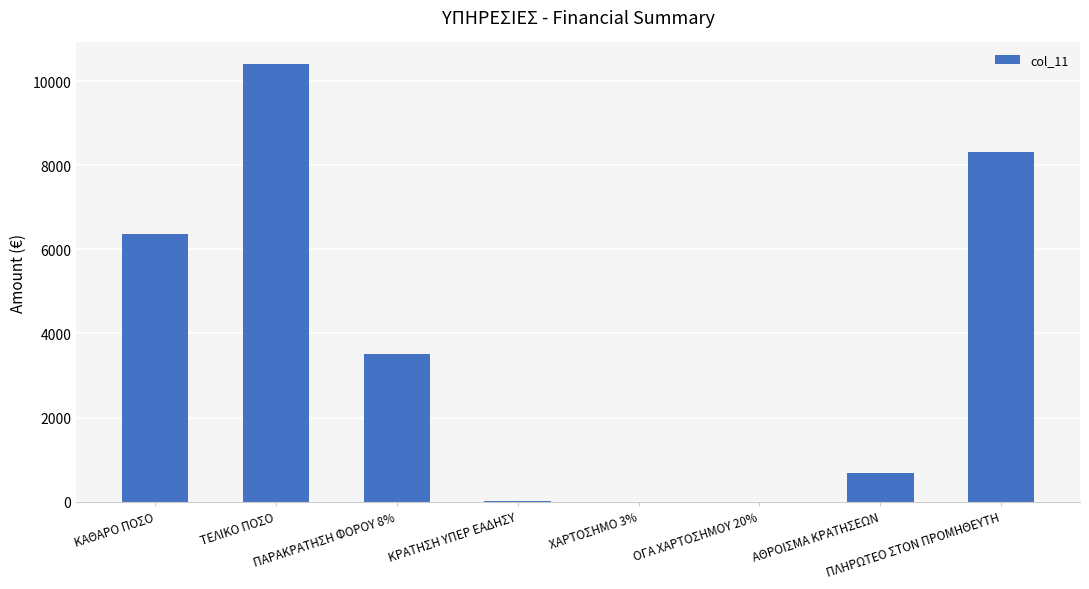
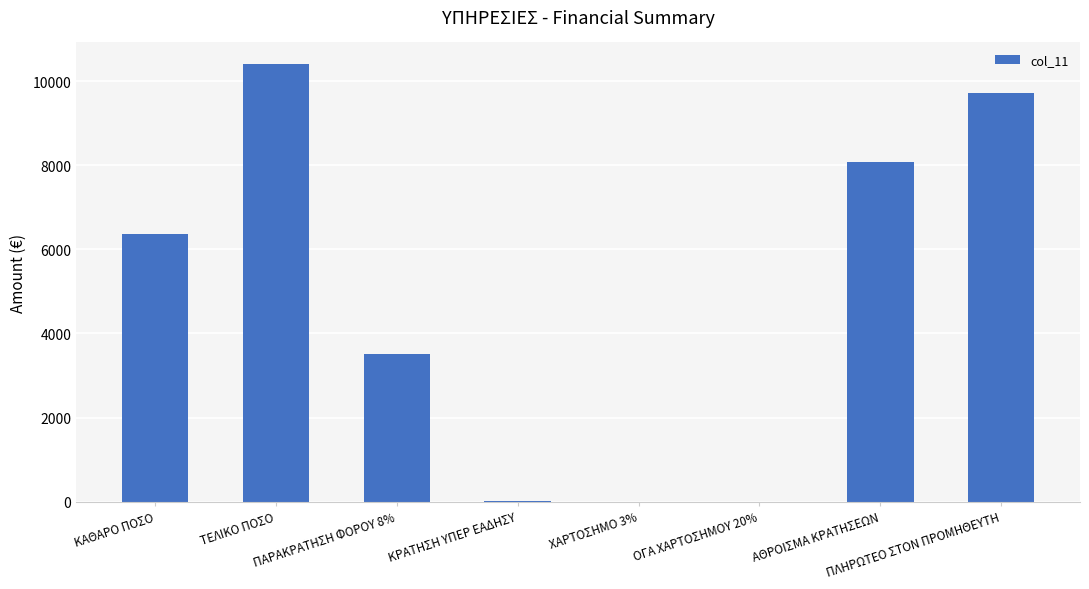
ΑΘΡΟΙΣΜΑ ΚΡΑΤΗΣΕΩΝ: 700 -> 8100
ΠΛΗΡΩΤΕΟ ΣΤΟΝ ΠΡΟΜΗΘΕΥΤΗ: 8300 -> 9700
